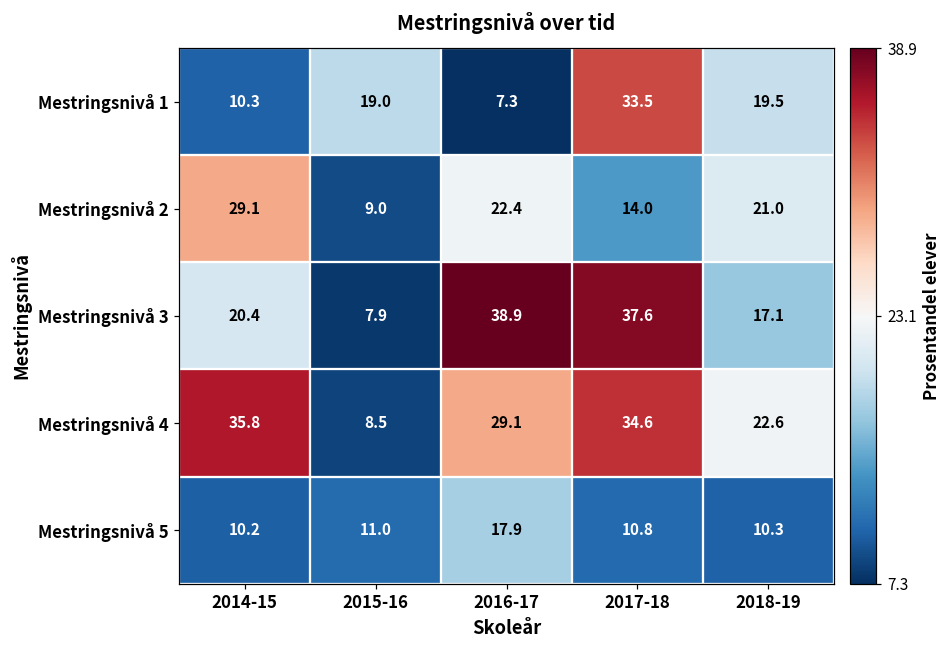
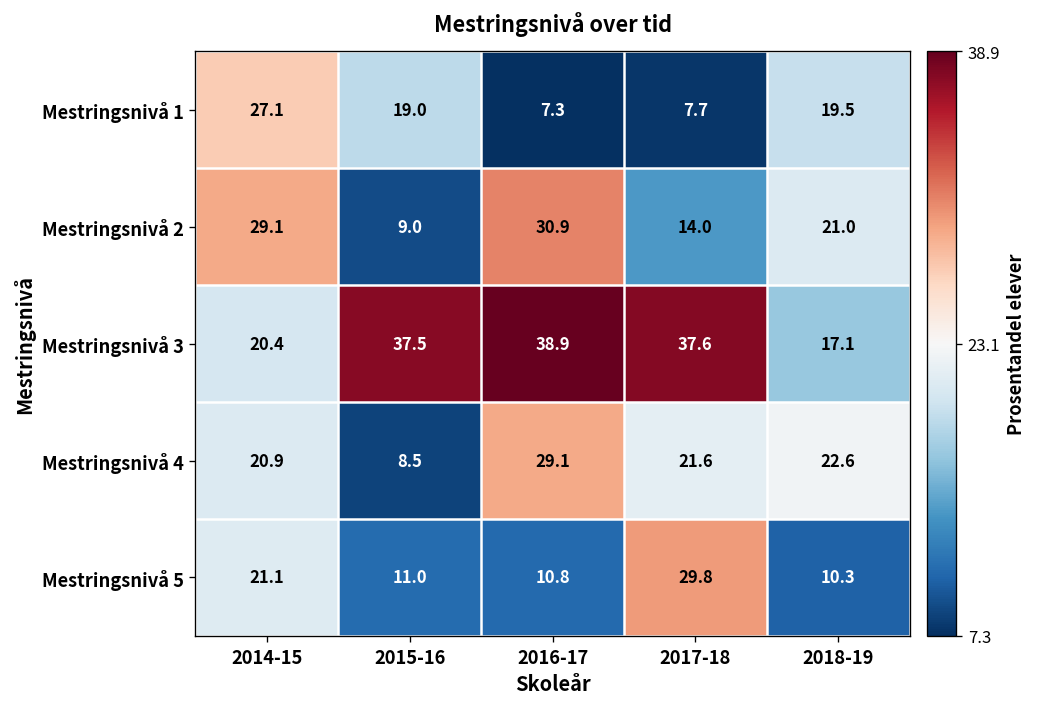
Mestringsnivå 1, 2014-15: 10.3 -> 27.1
Mestringsnivå 1, 2017-18: 33.5 -> 7.7
Mestringsnivå 2, 2016-17: 22.4 -> 30.9
Mestringsnivå 3, 2015-16: 7.9 -> 37.5
Mestringsnivå 4, 2014-15: 35.8 -> 20.9
Mestringsnivå 4, 2017-18: 34.6 -> 21.6
Mestringsnivå 5, 2014-15: 10.2 -> 21.1
Mestringsnivå 5, 2016-17: 17.9 -> 10.8
Mestringsnivå 5, 2017-18: 10.8 -> 29.8
